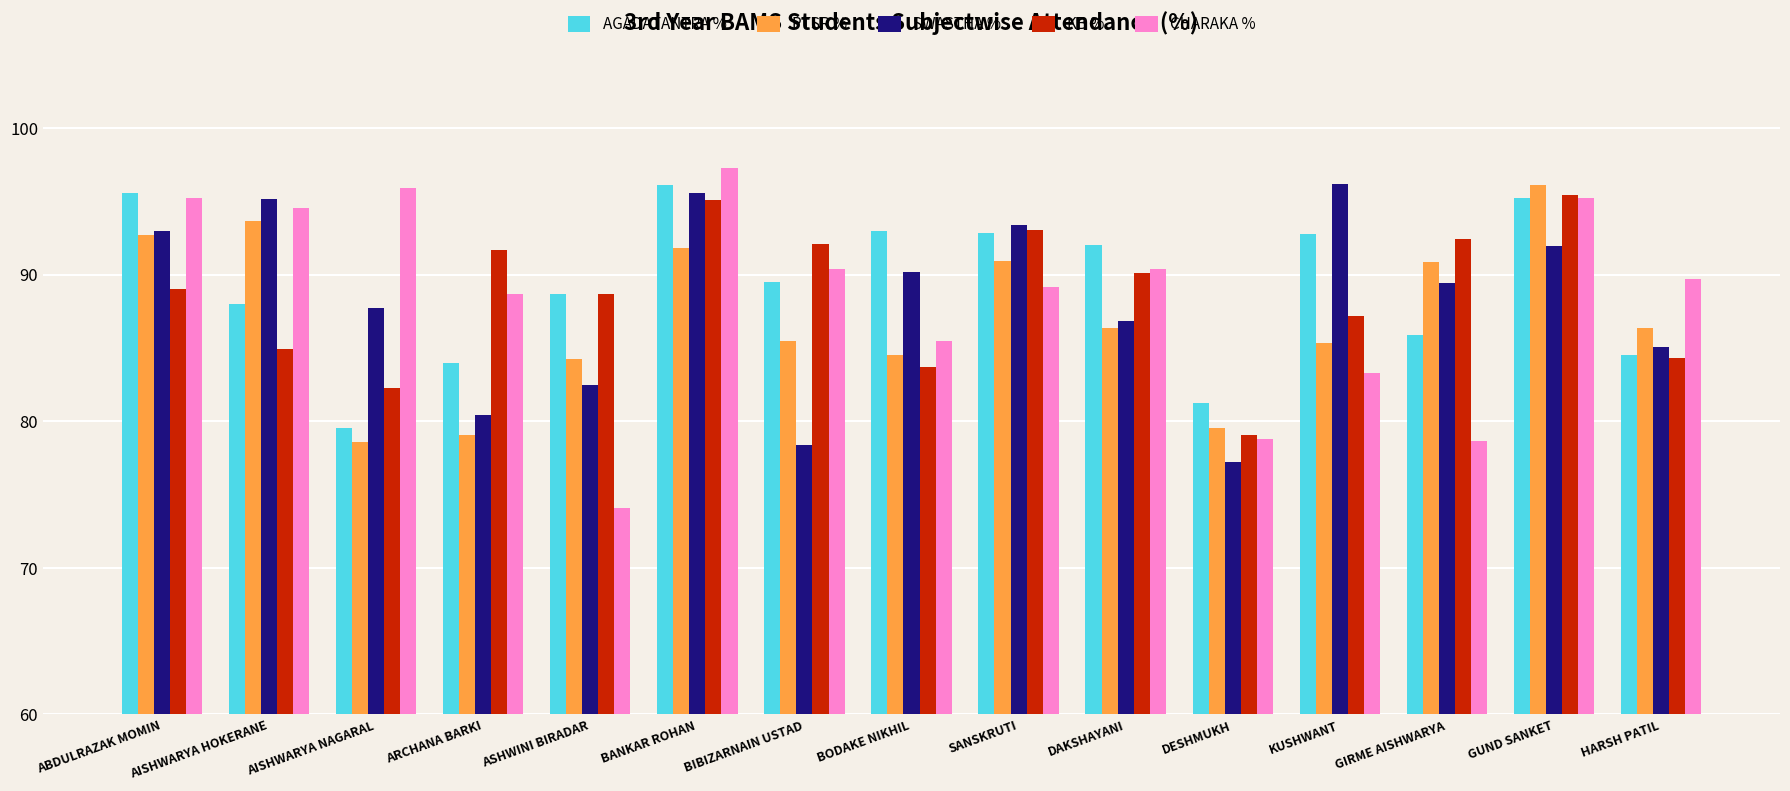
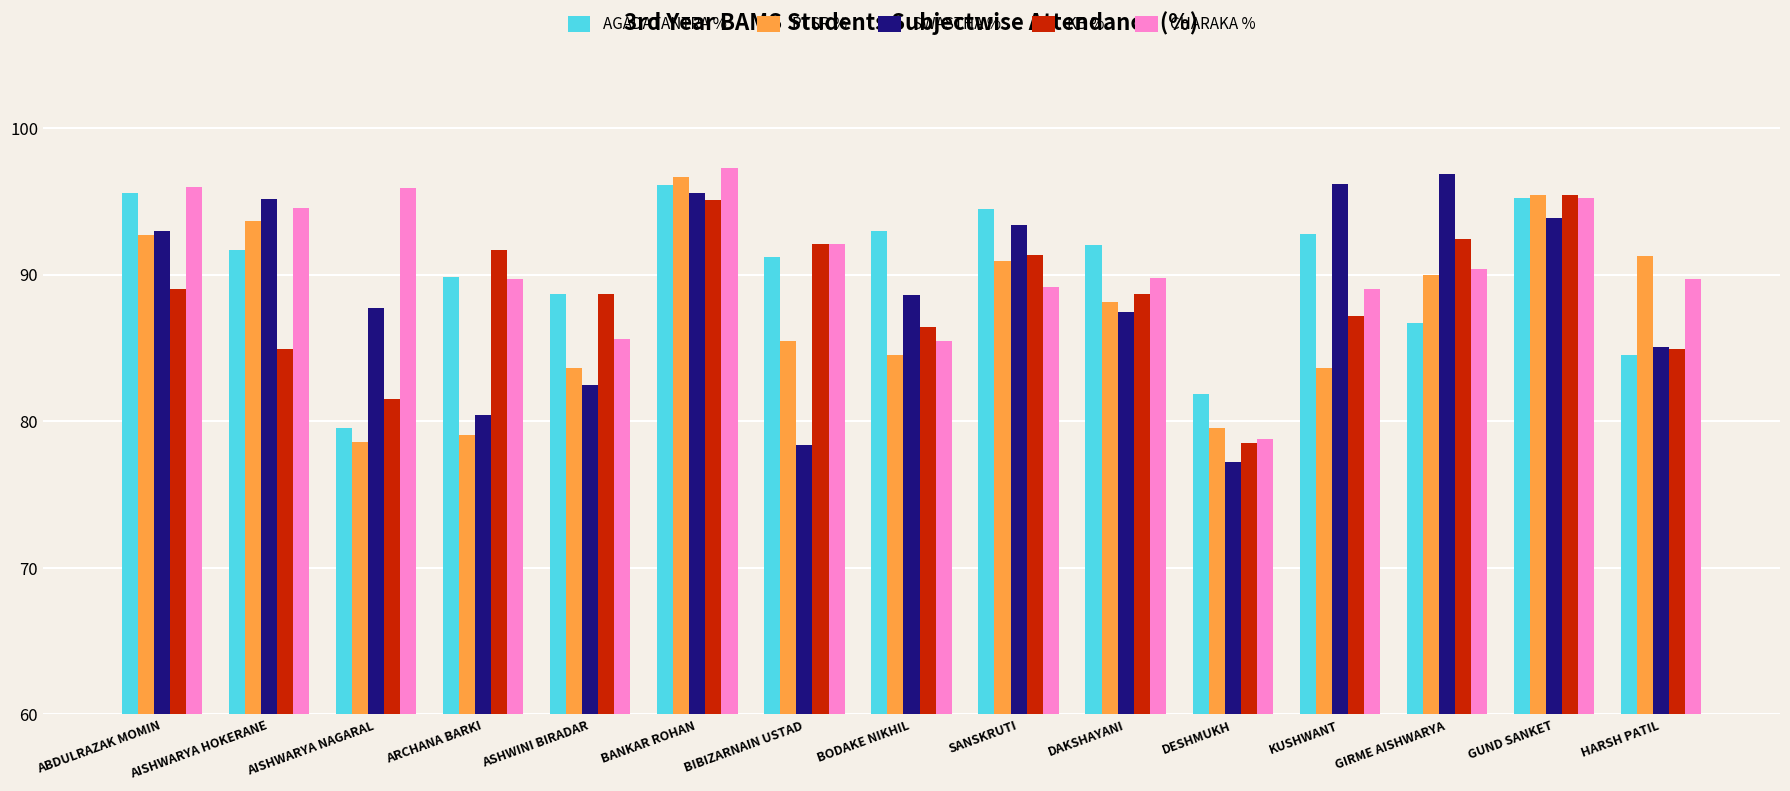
CHARAKA %, ABDULRAZAK MOMIN: 95.2 -> 96.0
AGADATANTRA %, AISHWARYA HOKERANE: 88.0 -> 91.7
KB %, AISHWARYA NAGARAL: 82.3 -> 81.5
AGADATANTRA %, ARCHANA BARKI: 84.0 -> 89.8
CHARAKA %, ARCHANA BARKI: 88.7 -> 89.7
PTSR %, ASHWINI BIRADAR: 84.3 -> 83.6
CHARAKA %, ASHWINI BIRADAR: 74.1 -> 85.6
PTSR %, BANKAR ROHAN: 91.8 -> 96.6
AGADATANTRA %, BIBIZARNAIN USTAD: 89.5 -> 91.2
CHARAKA %, BIBIZARNAIN USTAD: 90.4 -> 92.1
SWASTHA %, BODAKE NIKHIL: 90.2 -> 88.6
KB %, BODAKE NIKHIL: 83.7 -> 86.4
AGADATANTRA %, SANSKRUTI: 92.9 -> 94.5
KB %, SANSKRUTI: 93.1 -> 91.3
PTSR %, DAKSHAYANI: 86.4 -> 88.1
SWASTHA %, DAKSHAYANI: 86.8 -> 87.5
KB %, DAKSHAYANI: 90.1 -> 88.7
CHARAKA %, DAKSHAYANI: 90.4 -> 89.8
AGADATANTRA %, DESHMUKH: 81.2 -> 81.9
KB %, DESHMUKH: 79.1 -> 78.5
PTSR %, KUSHWANT: 85.3 -> 83.6
CHARAKA %, KUSHWANT: 83.3 -> 89.0
AGADATANTRA %, GIRME AISHWARYA: 85.9 -> 86.7
PTSR %, GIRME AISHWARYA: 90.9 -> 90.0
SWASTHA %, GIRME AISHWARYA: 89.5 -> 96.8
CHARAKA %, GIRME AISHWARYA: 78.7 -> 90.4
PTSR %, GUND SANKET: 96.1 -> 95.5
SWASTHA %, GUND SANKET: 92.0 -> 93.9
PTSR %, HARSH PATIL: 86.4 -> 91.3
KB %, HARSH PATIL: 84.3 -> 84.9
